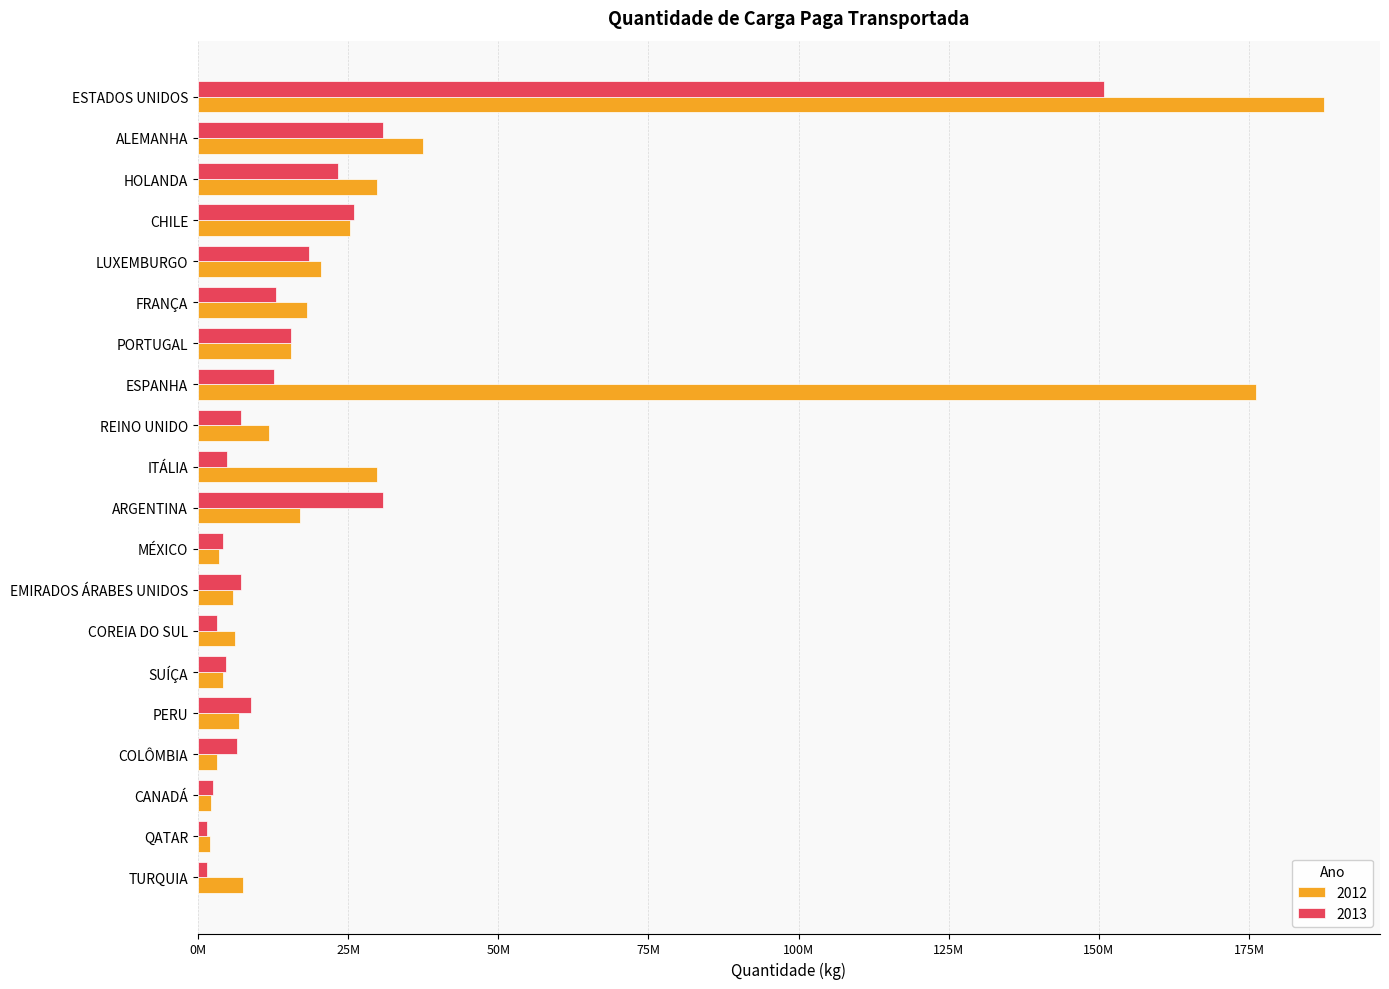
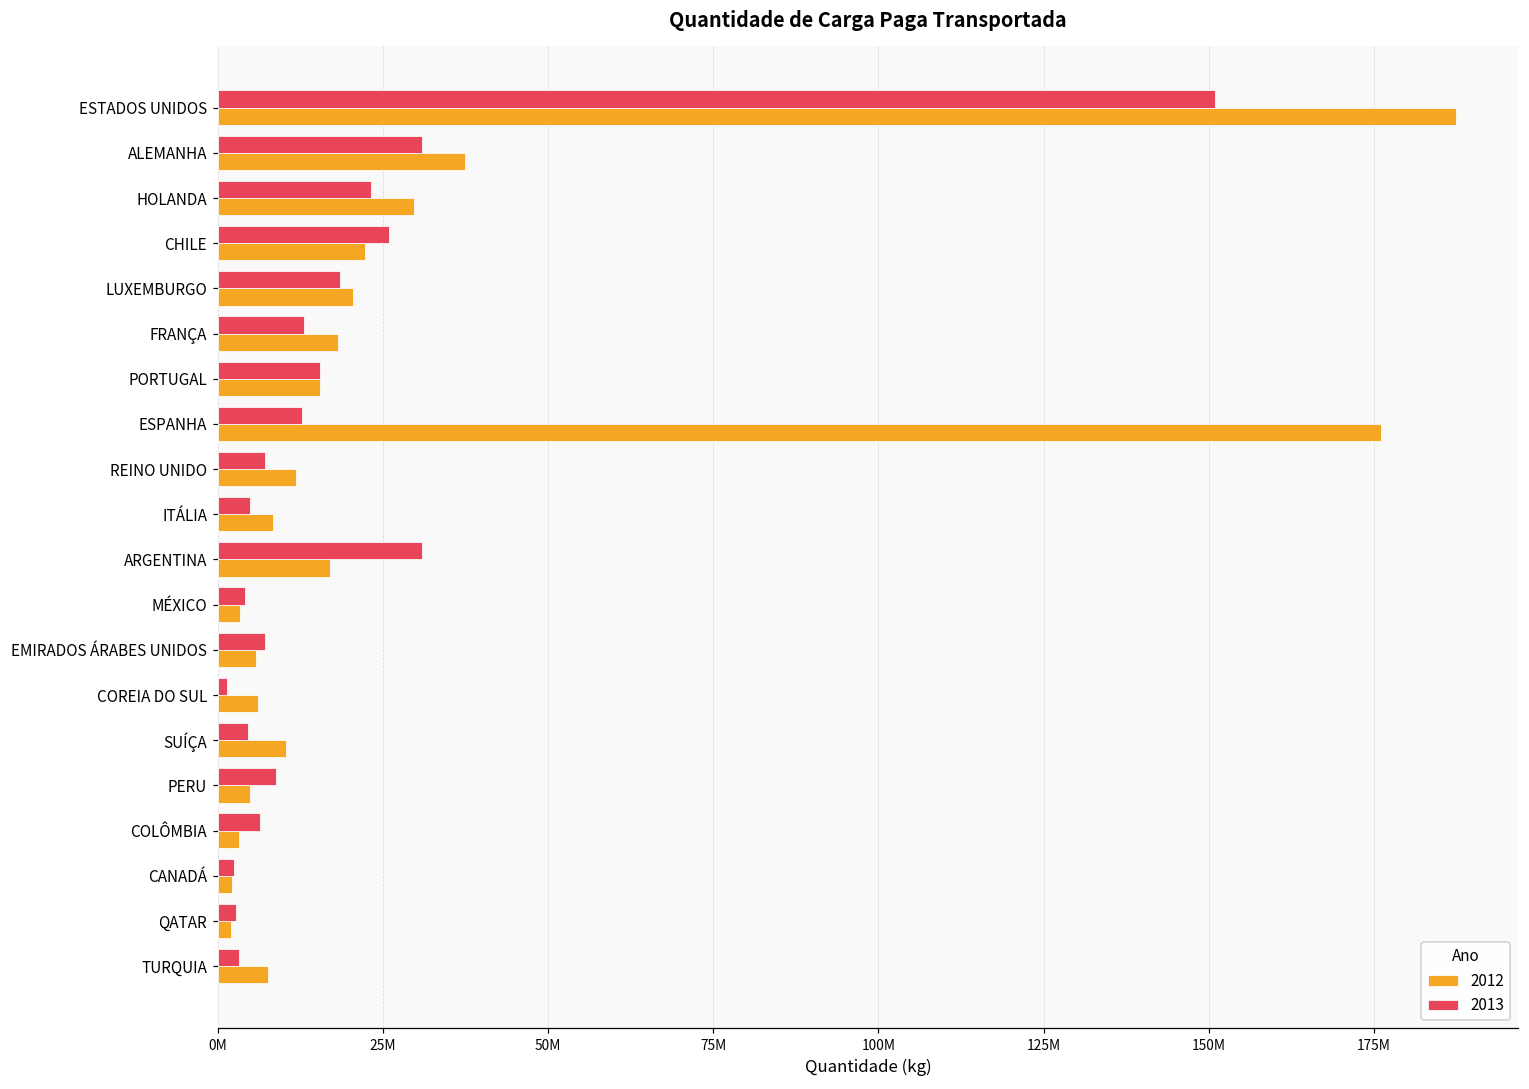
2012, CHILE: 25000000 -> 22000000
2012, ITÁLIA: 30000000 -> 8000000
2013, COREIA DO SUL: 3000000 -> 1000000
2012, SUÍÇA: 4000000 -> 10000000
2012, PERU: 7000000 -> 5000000
2013, QATAR: 1000000 -> 3000000
2013, TURQUIA: 2000000 -> 3000000
